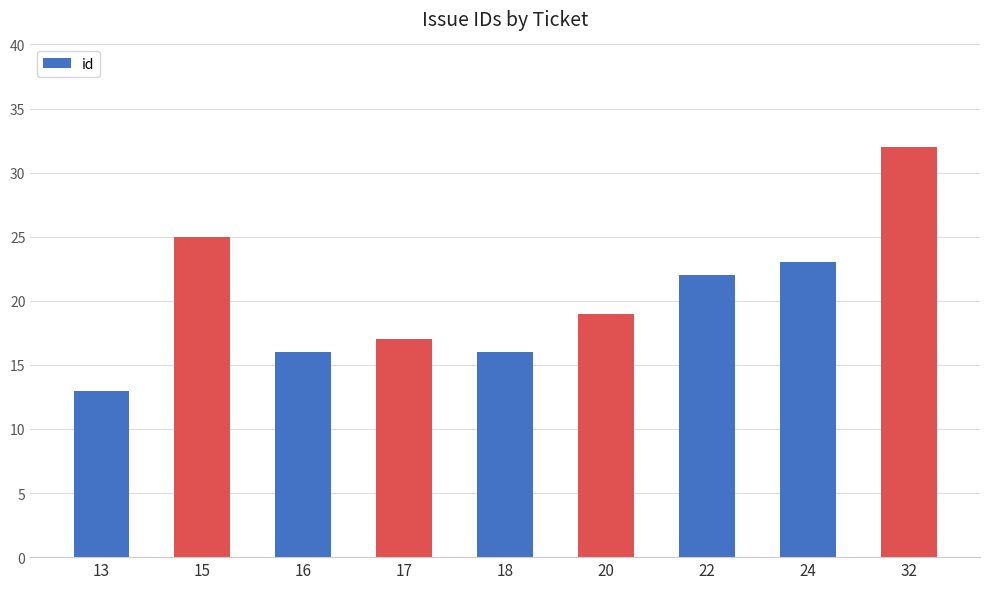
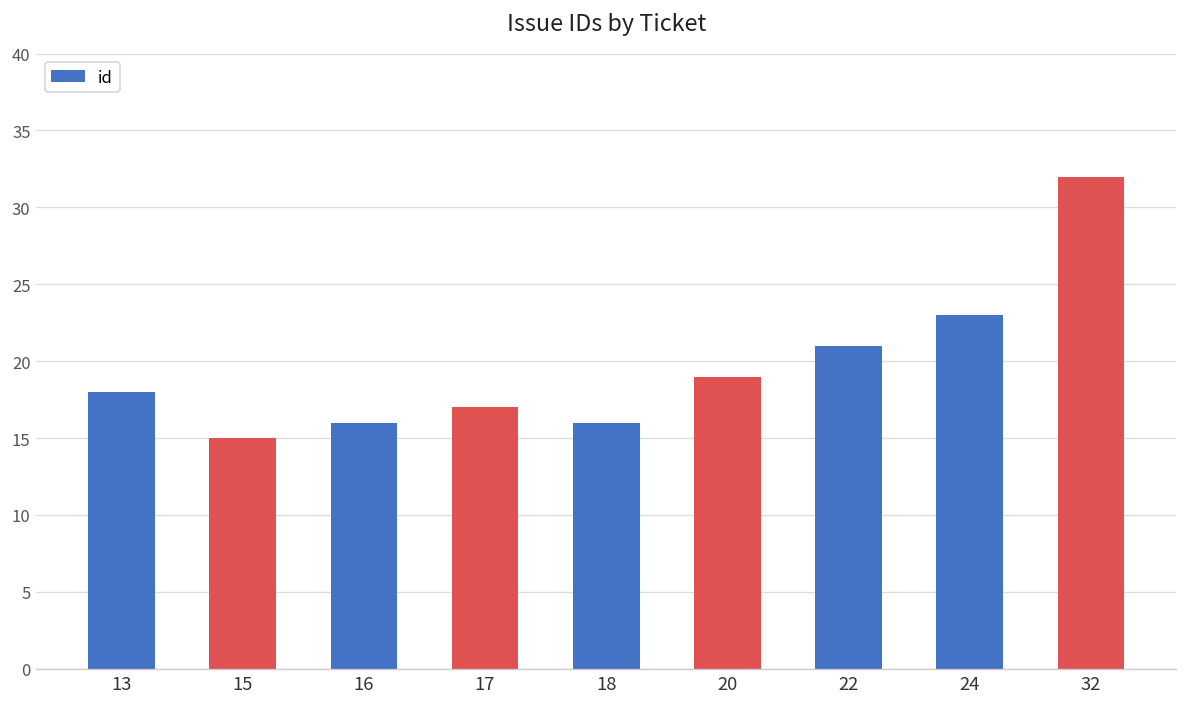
13: 13 -> 18
15: 25 -> 15
22: 22 -> 21
